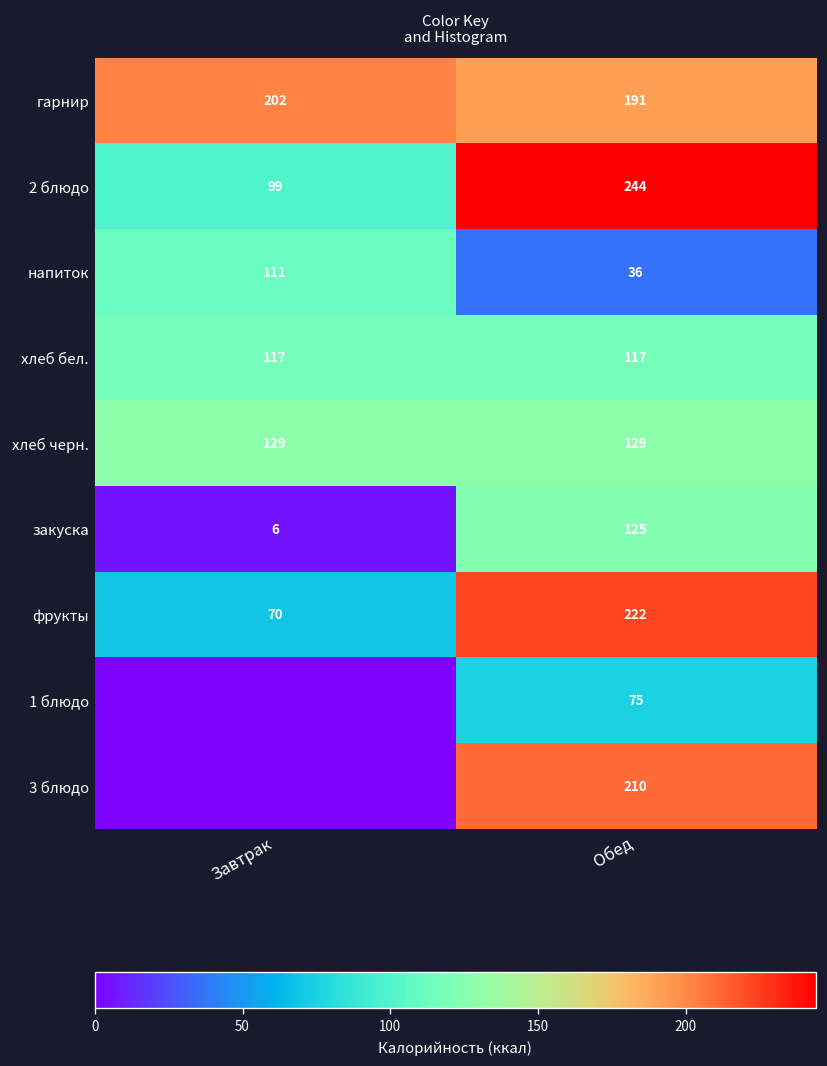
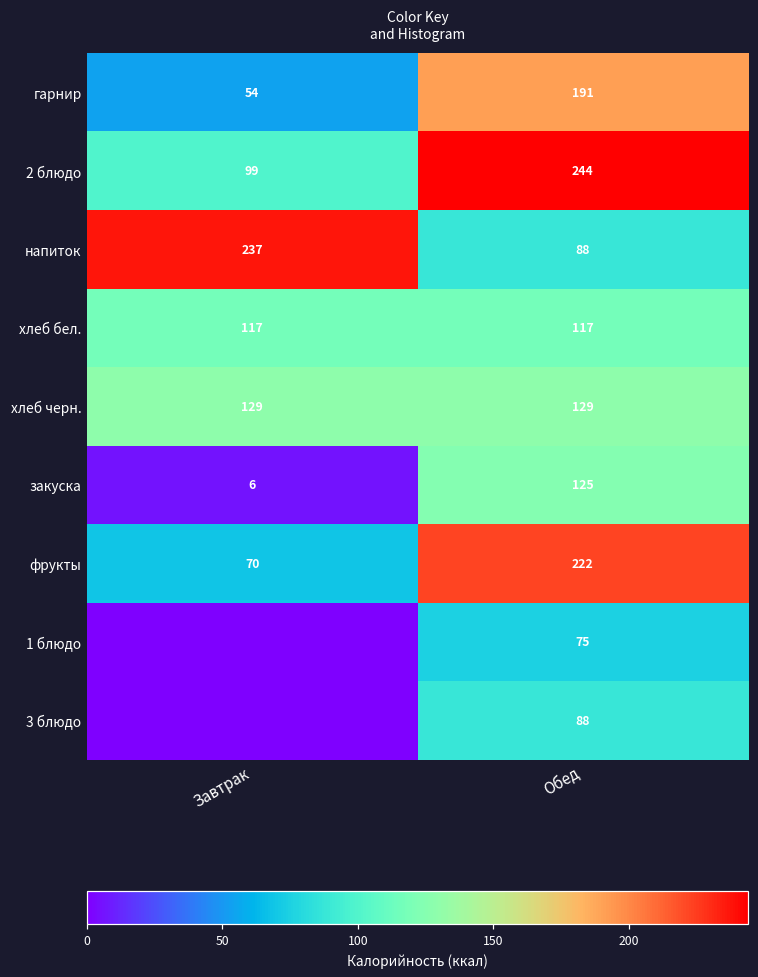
гарнир, Завтрак: 202 -> 54
напиток, Завтрак: 111 -> 237
напиток, Обед: 36 -> 88
3 блюдо, Обед: 210 -> 88
